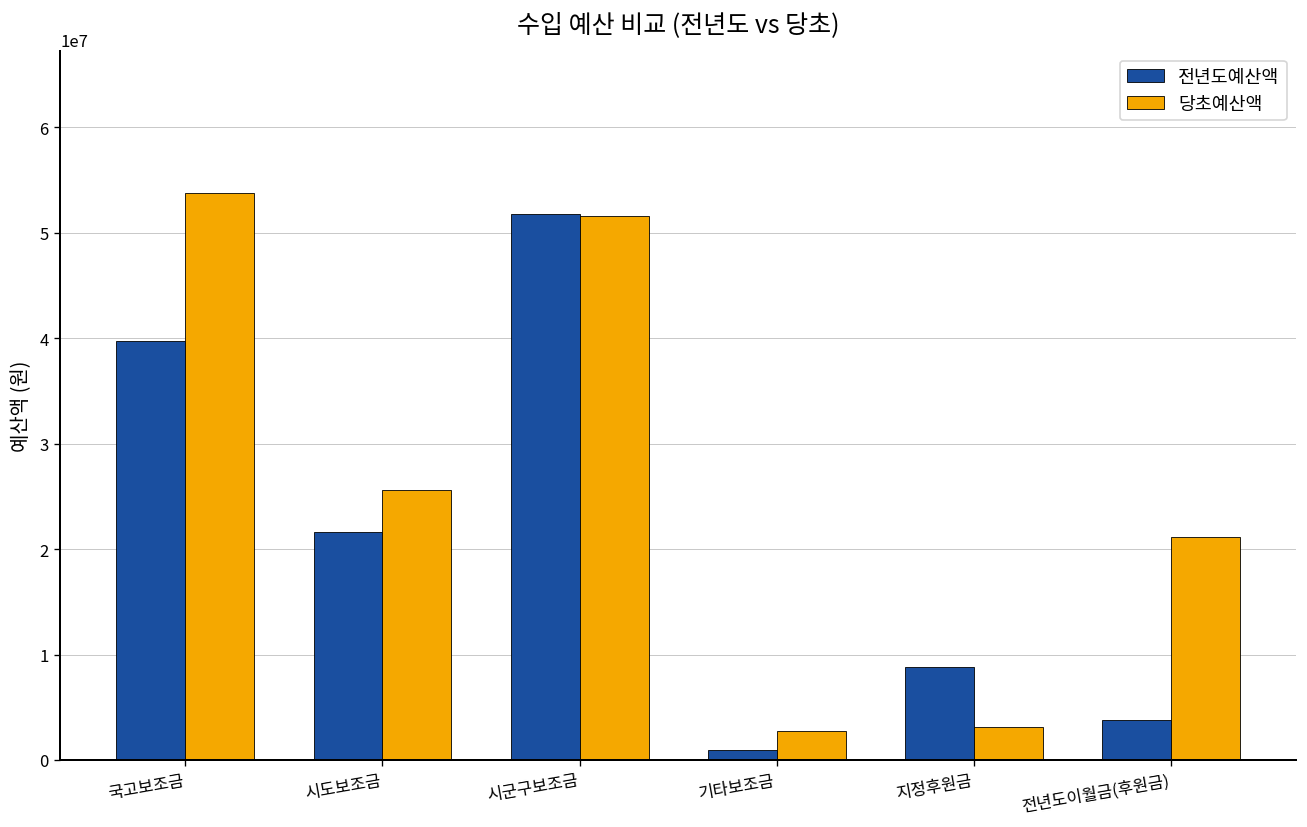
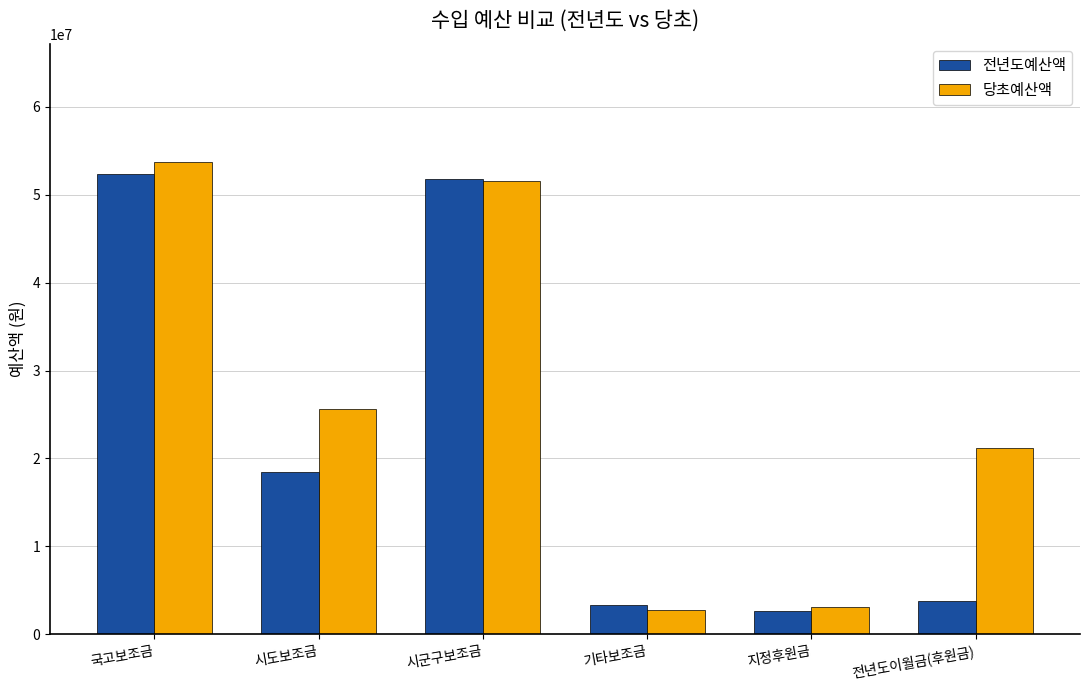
전년도예산액, 국고보조금: 40000000 -> 52000000
전년도예산액, 시도보조금: 22000000 -> 18000000
전년도예산액, 기타보조금: 1000000 -> 3000000
전년도예산액, 지정후원금: 9000000 -> 3000000
